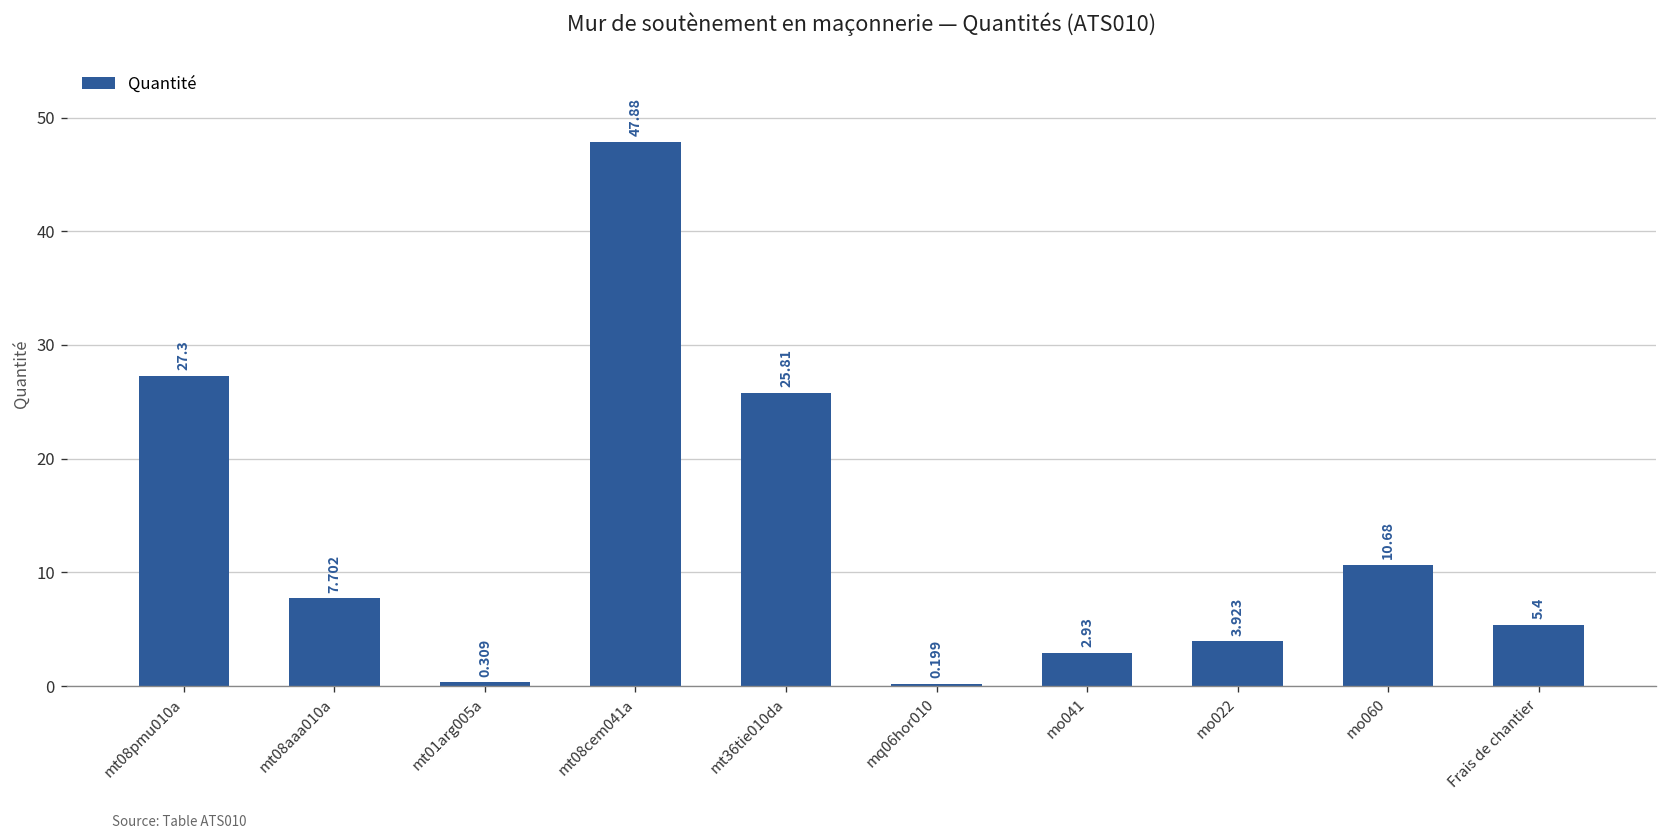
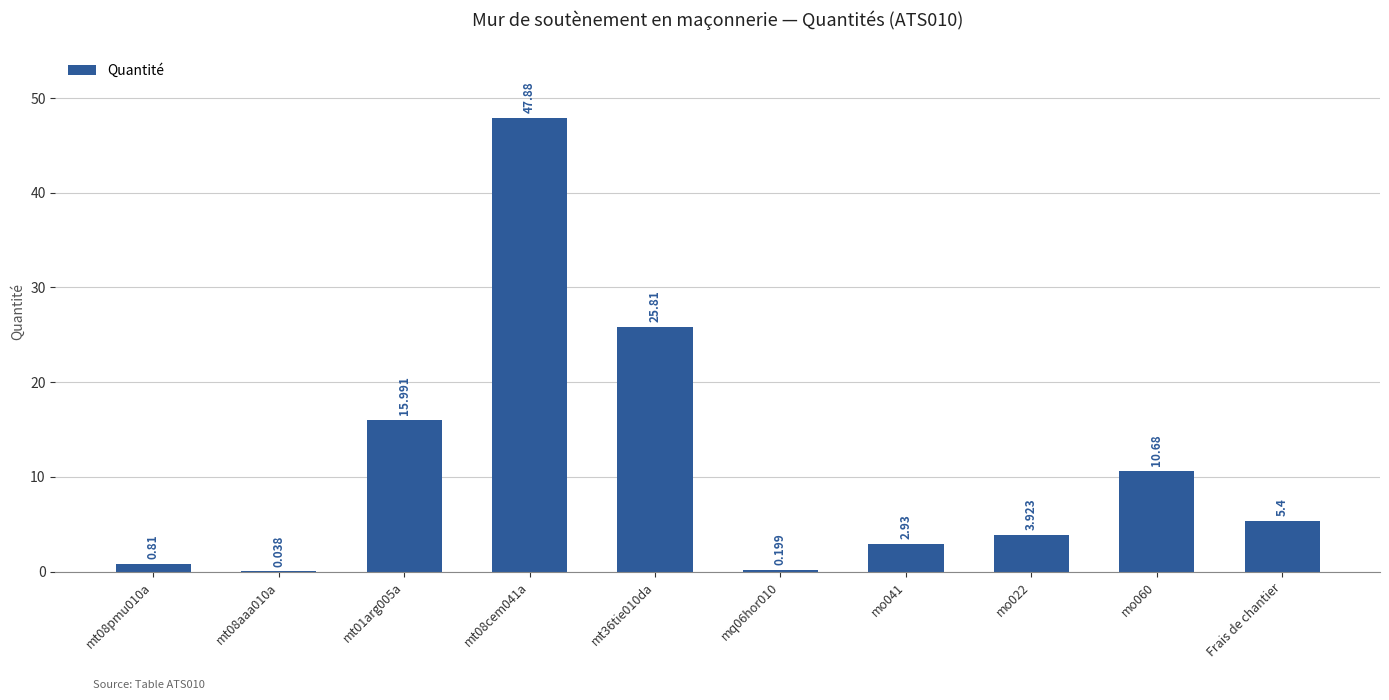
mt08pmu010a: 27.3 -> 0.81
mt08aaa010a: 7.702 -> 0.038
mt01arg005a: 0.309 -> 15.991
